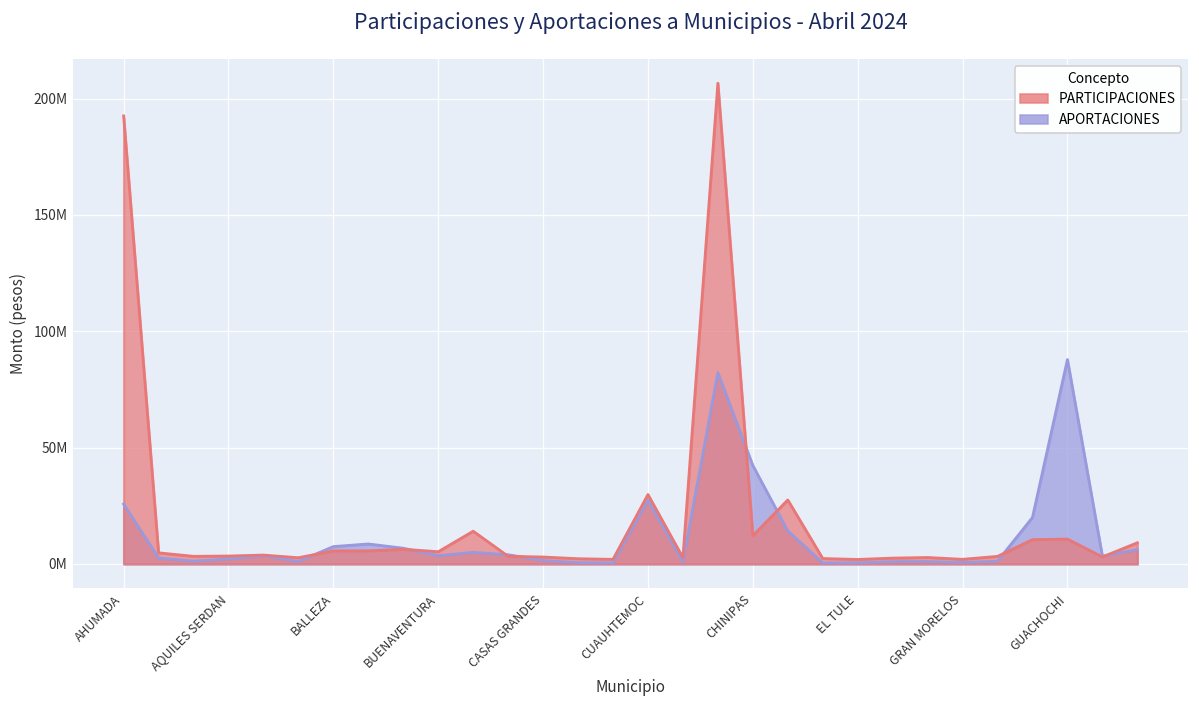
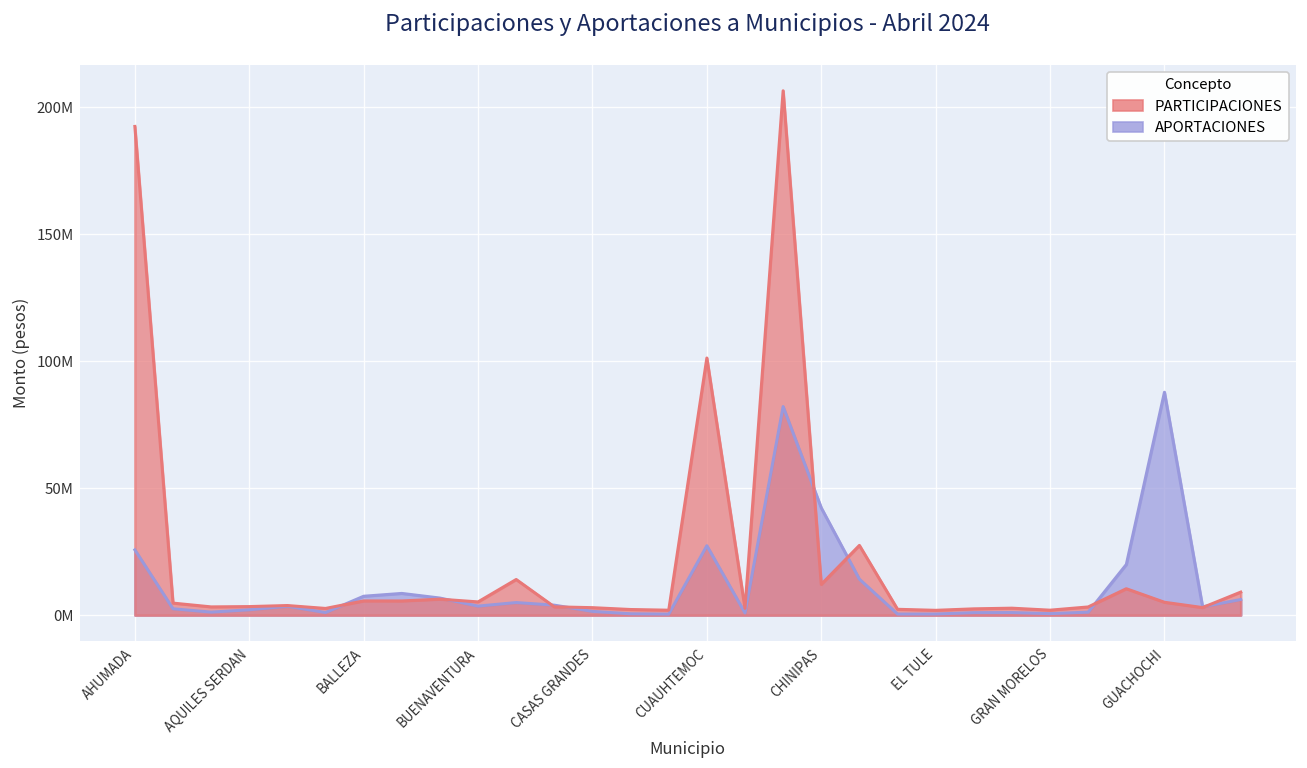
PARTICIPACIONES, CUAUHTEMOC: 30000000 -> 101000000
PARTICIPACIONES, GUACHOCHI: 11000000 -> 5000000
